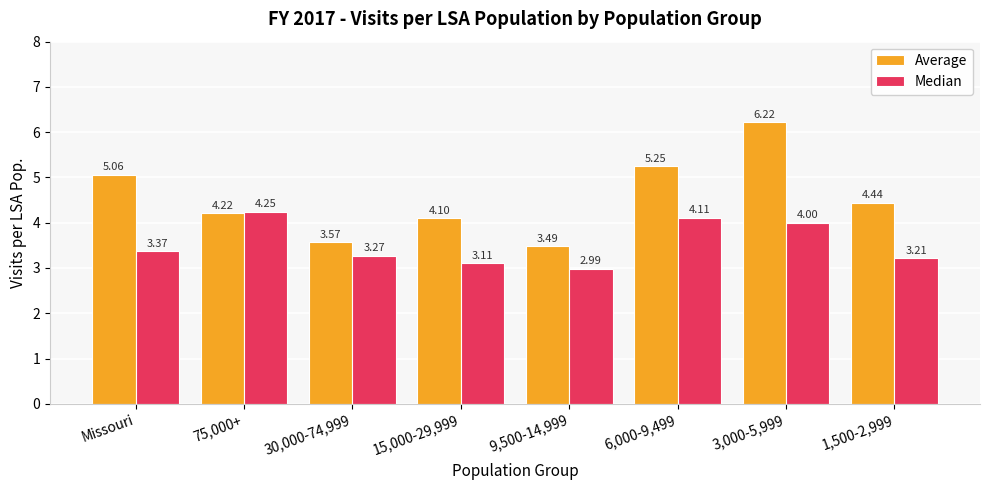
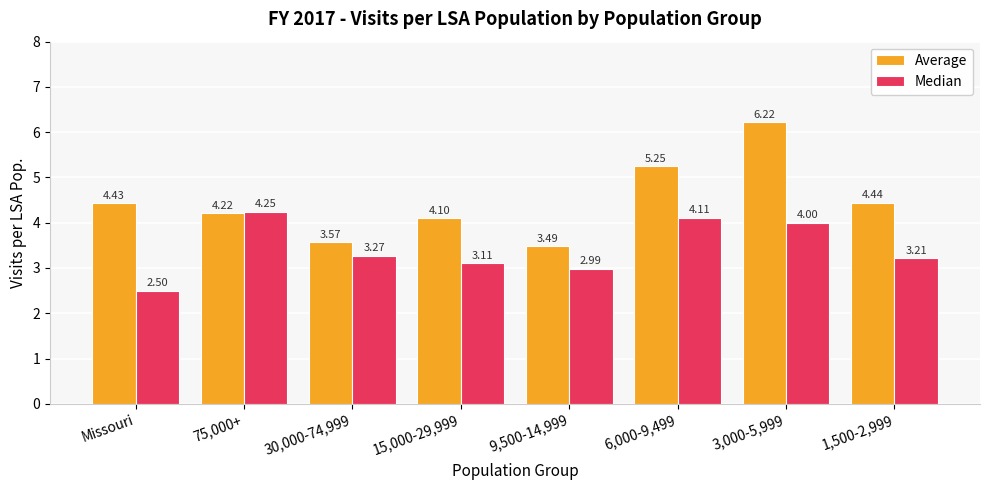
Average, Missouri: 5.06 -> 4.43
Median, Missouri: 3.37 -> 2.50
